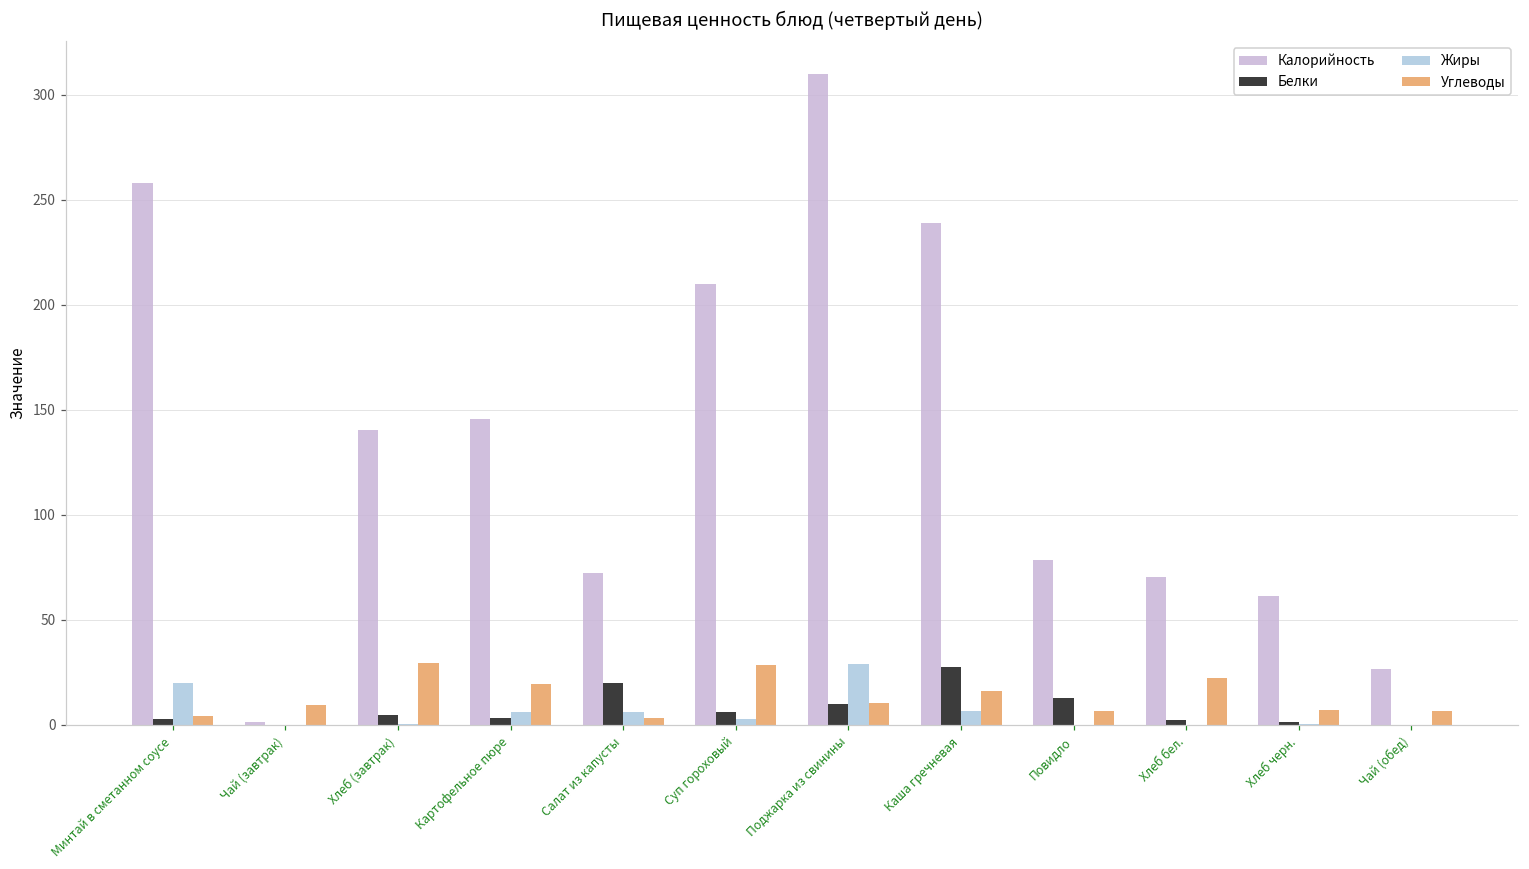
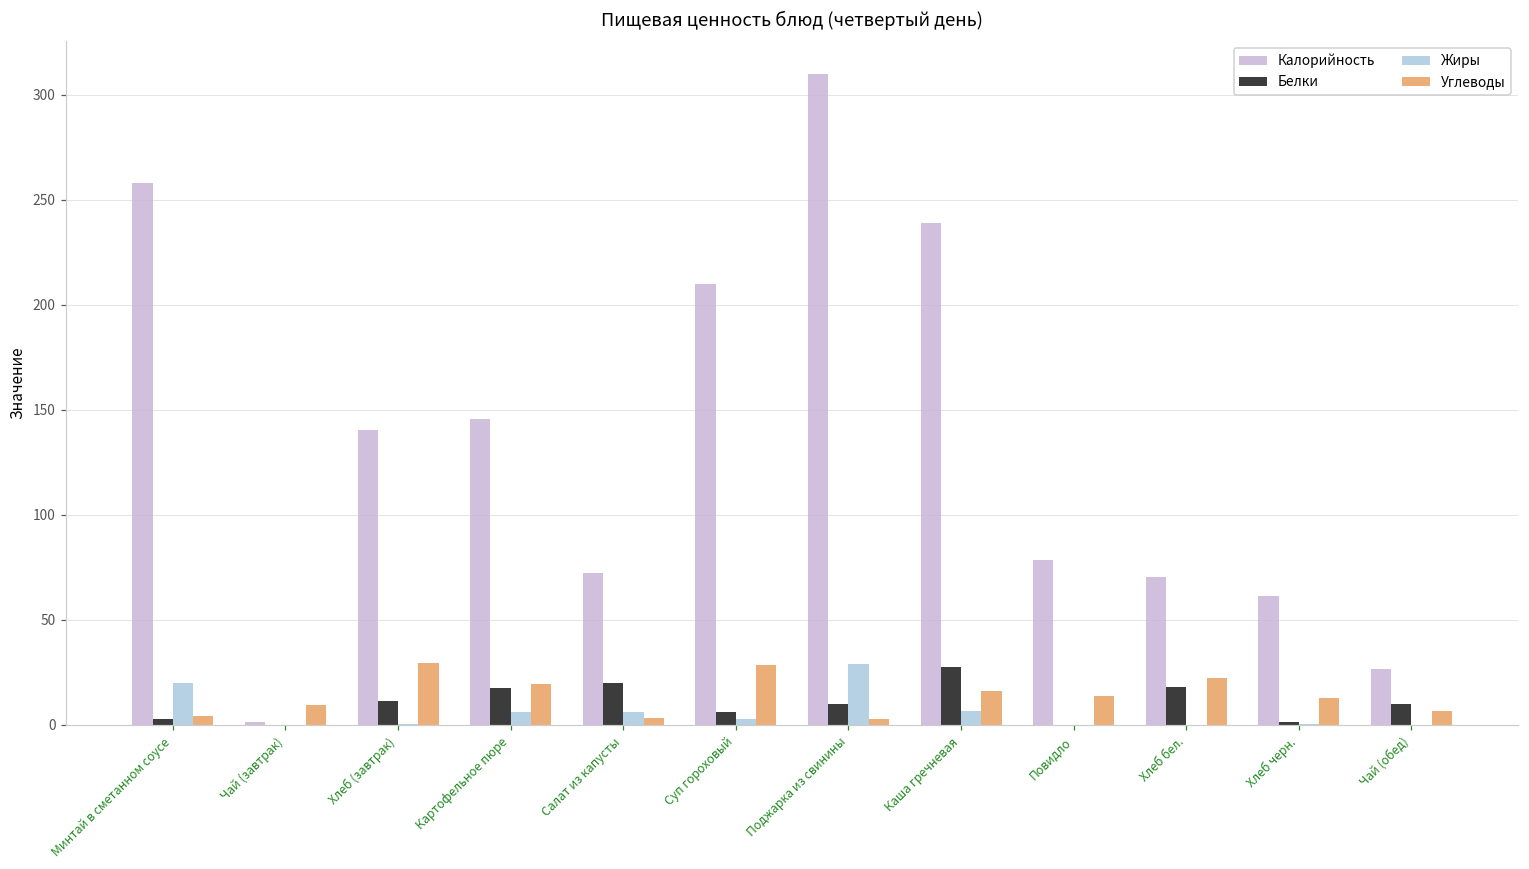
Белки, Хлеб (завтрак): 5 -> 11
Белки, Картофельное пюре: 3 -> 18
Углеводы, Поджарка из свинины: 10 -> 3
Белки, Повидло: 13 -> 0
Углеводы, Повидло: 7 -> 14
Белки, Хлеб бел.: 2 -> 18
Углеводы, Хлеб черн.: 7 -> 13
Белки, Чай (обед): 0 -> 10
